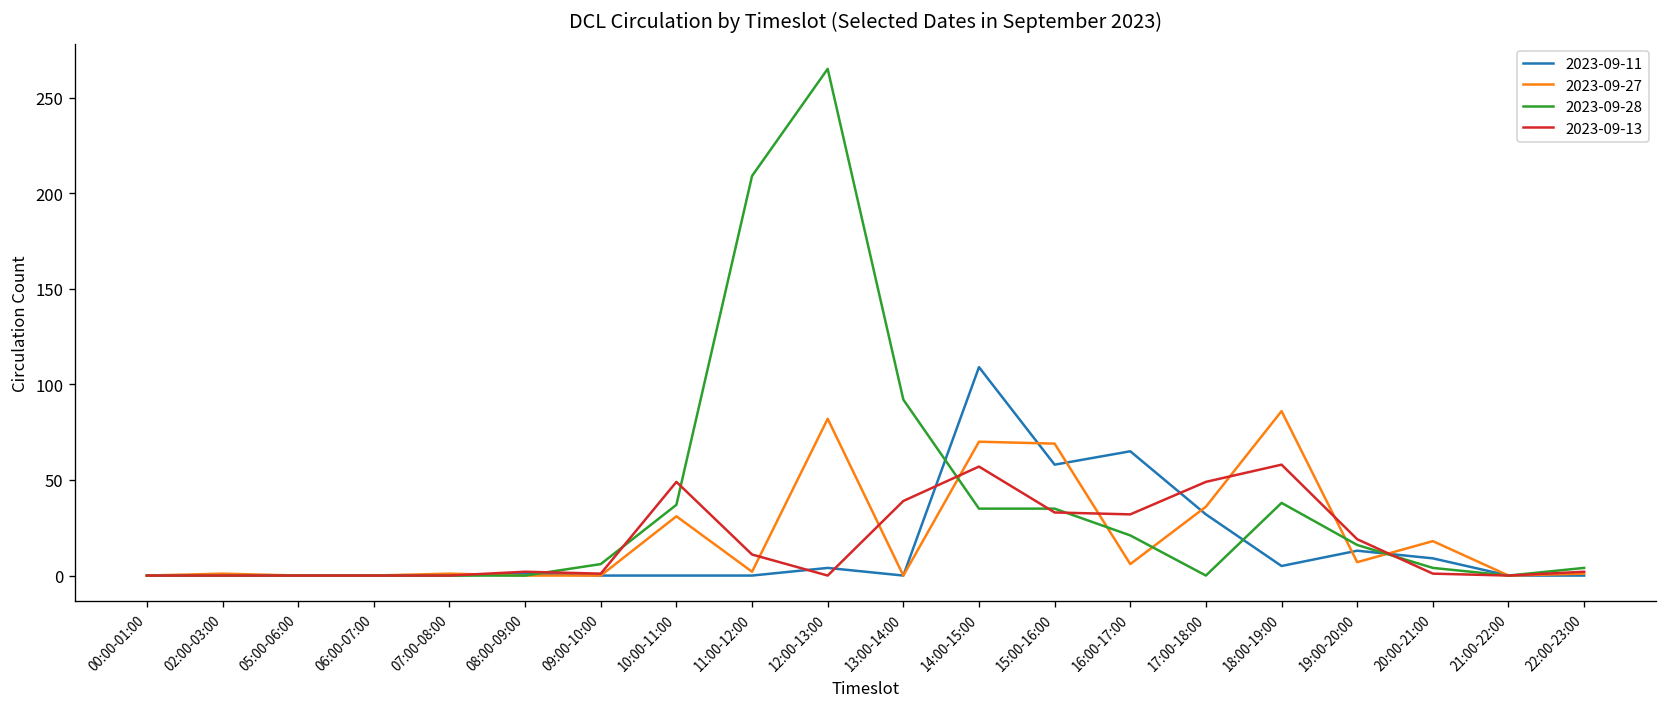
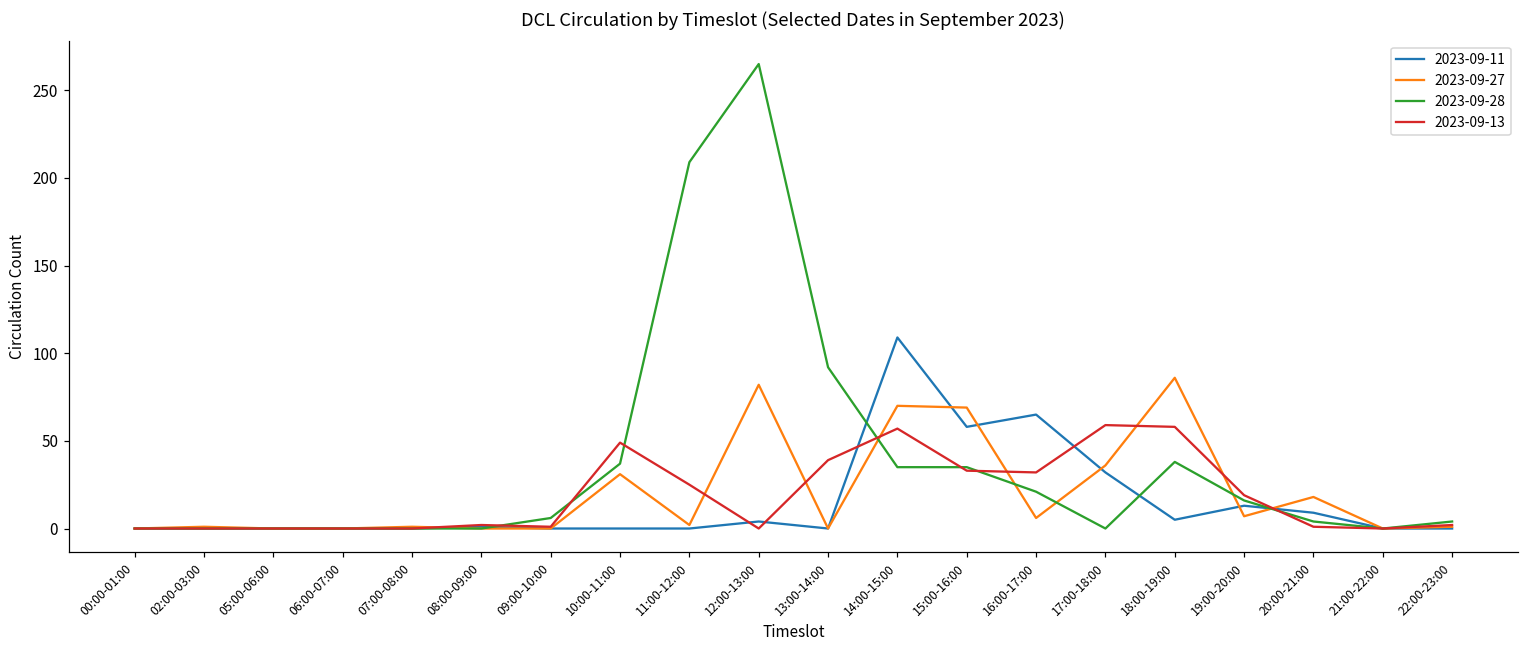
2023-09-13, 11:00-12:00: 11 -> 25
2023-09-13, 17:00-18:00: 49 -> 59
